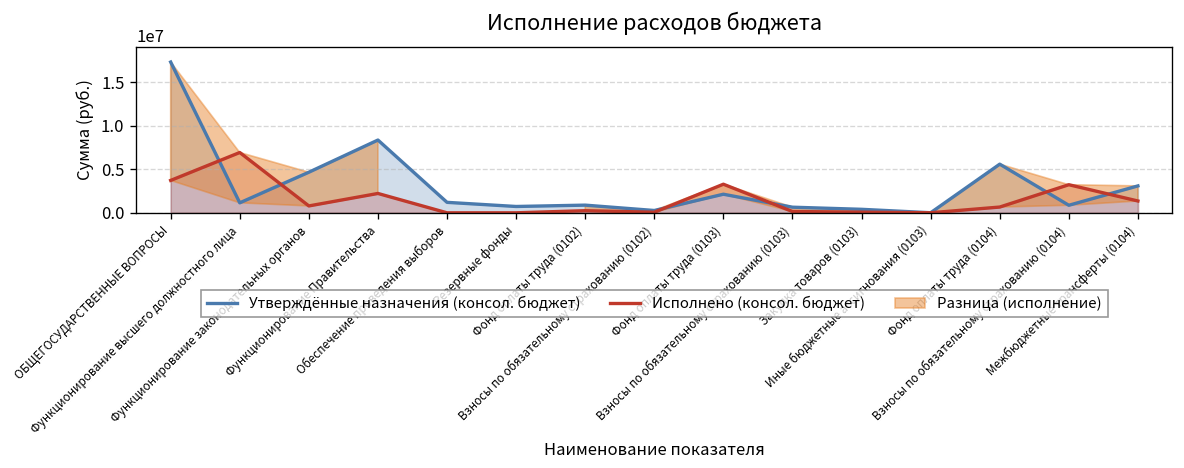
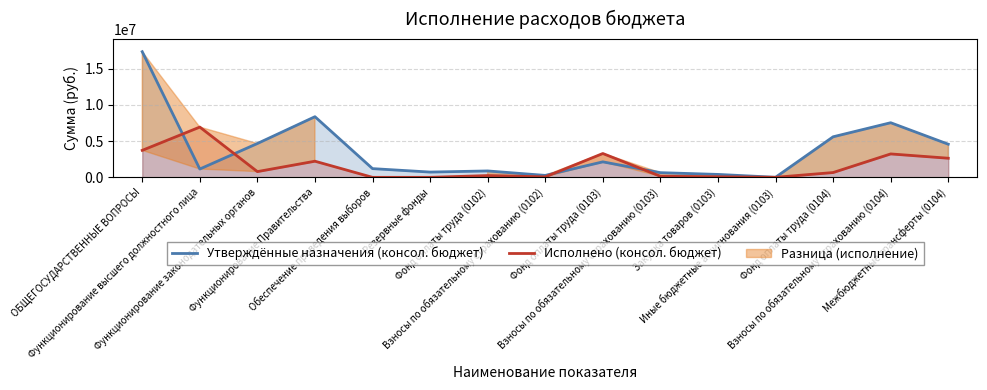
Утверждённые назначения (консол. бюджет), Взносы по обязательному страхованию (0104): 1000000 -> 8000000
Утверждённые назначения (консол. бюджет), Межбюджетные трансферты (0104): 3000000 -> 5000000
Исполнено (консол. бюджет), Межбюджетные трансферты (0104): 1000000 -> 3000000
